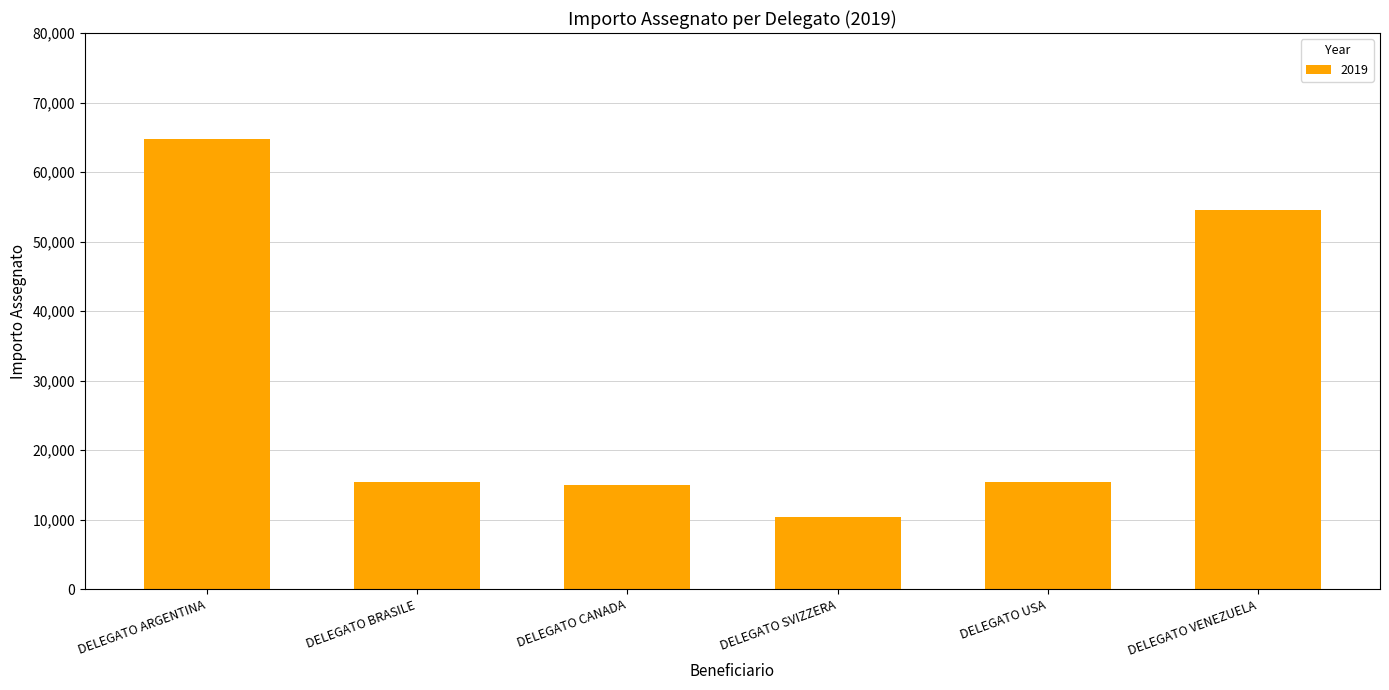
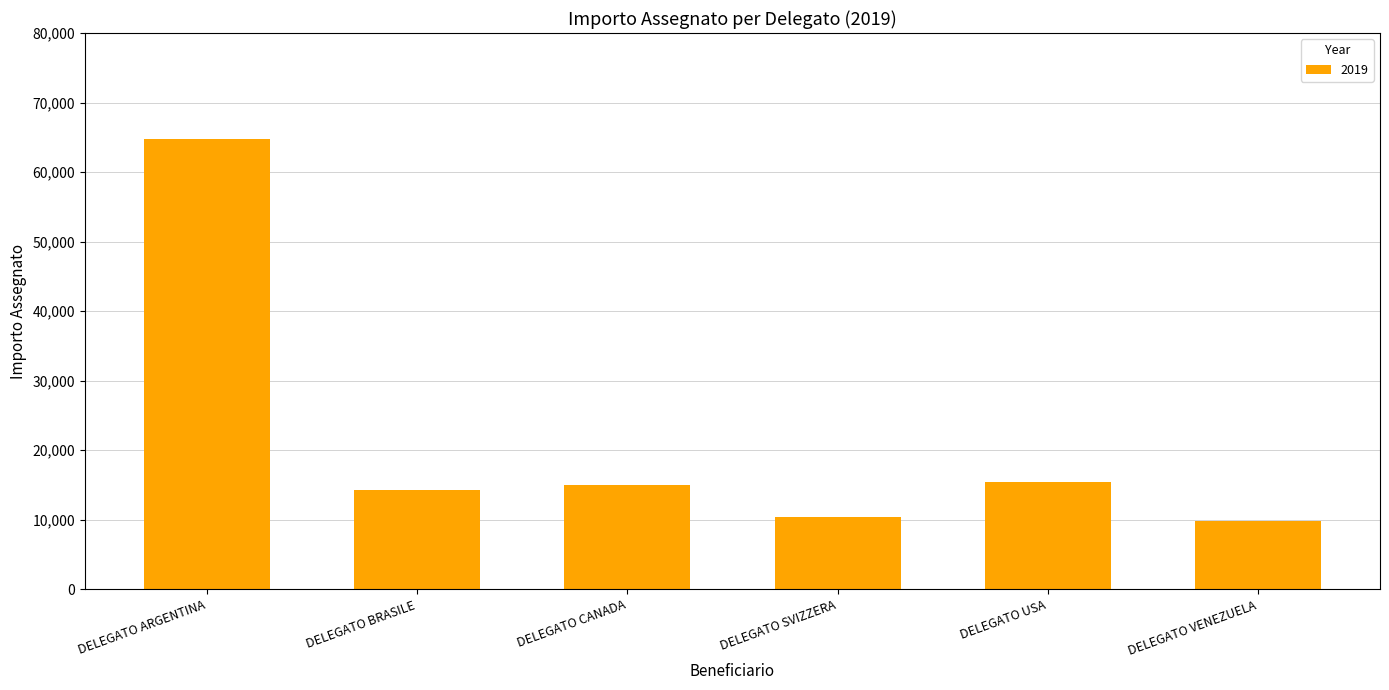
DELEGATO BRASILE: 15,000 -> 14,000
DELEGATO VENEZUELA: 55,000 -> 10,000
